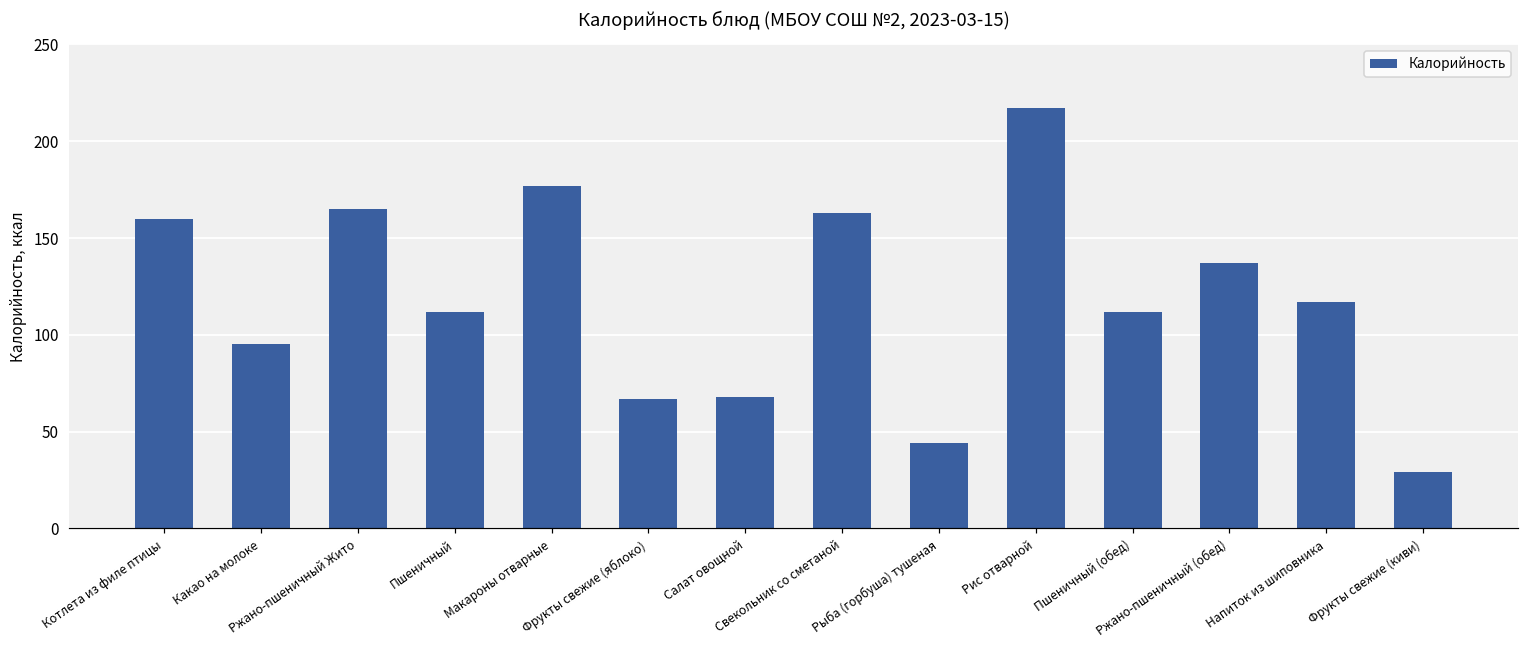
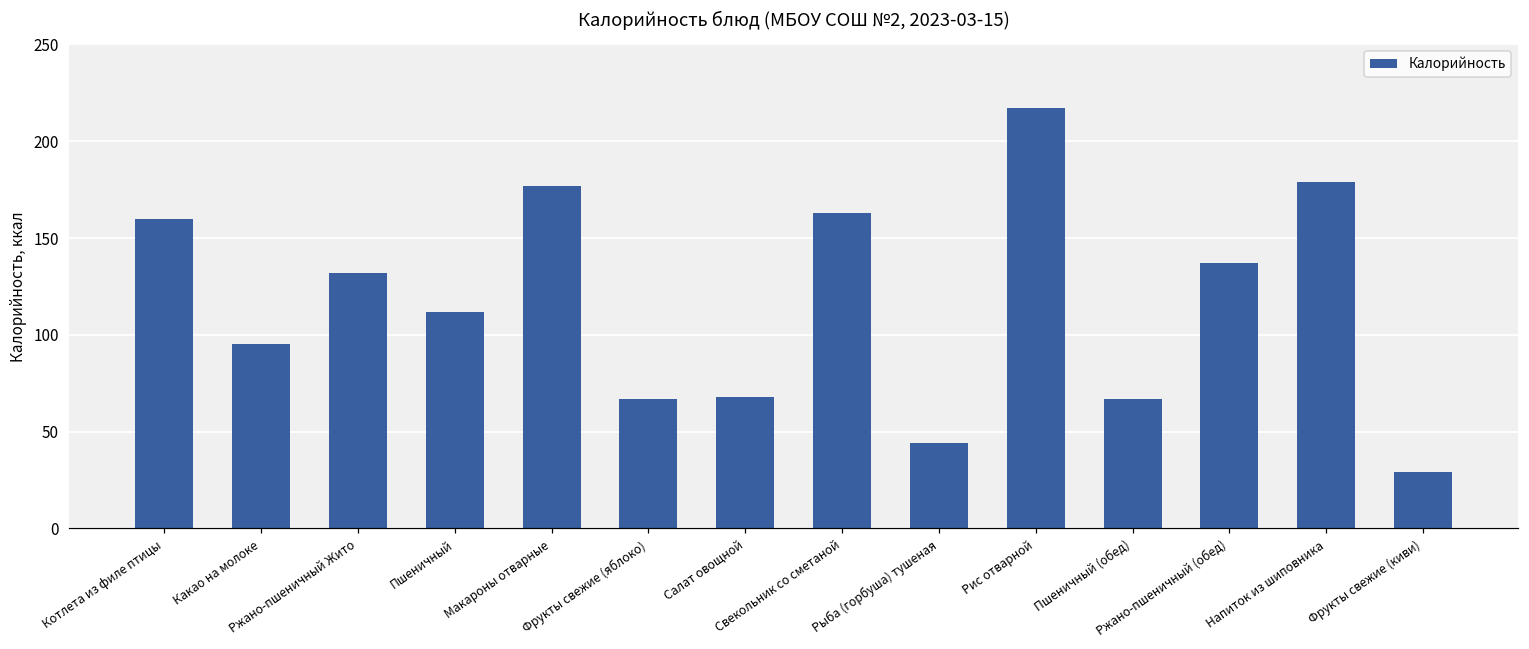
Ржано-пшеничный Жито: 165 -> 132
Пшеничный (обед): 112 -> 67
Напиток из шиповника: 117 -> 179
